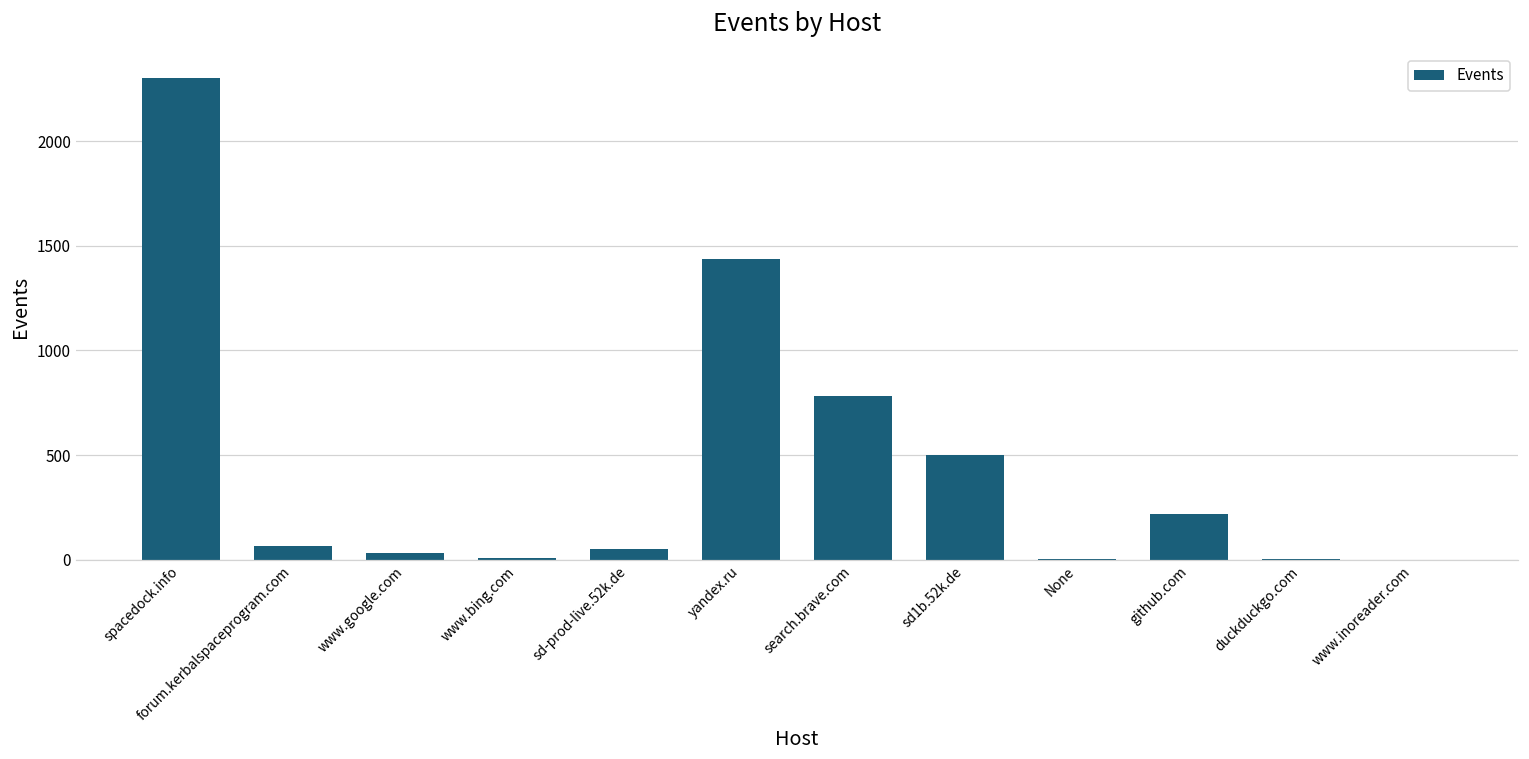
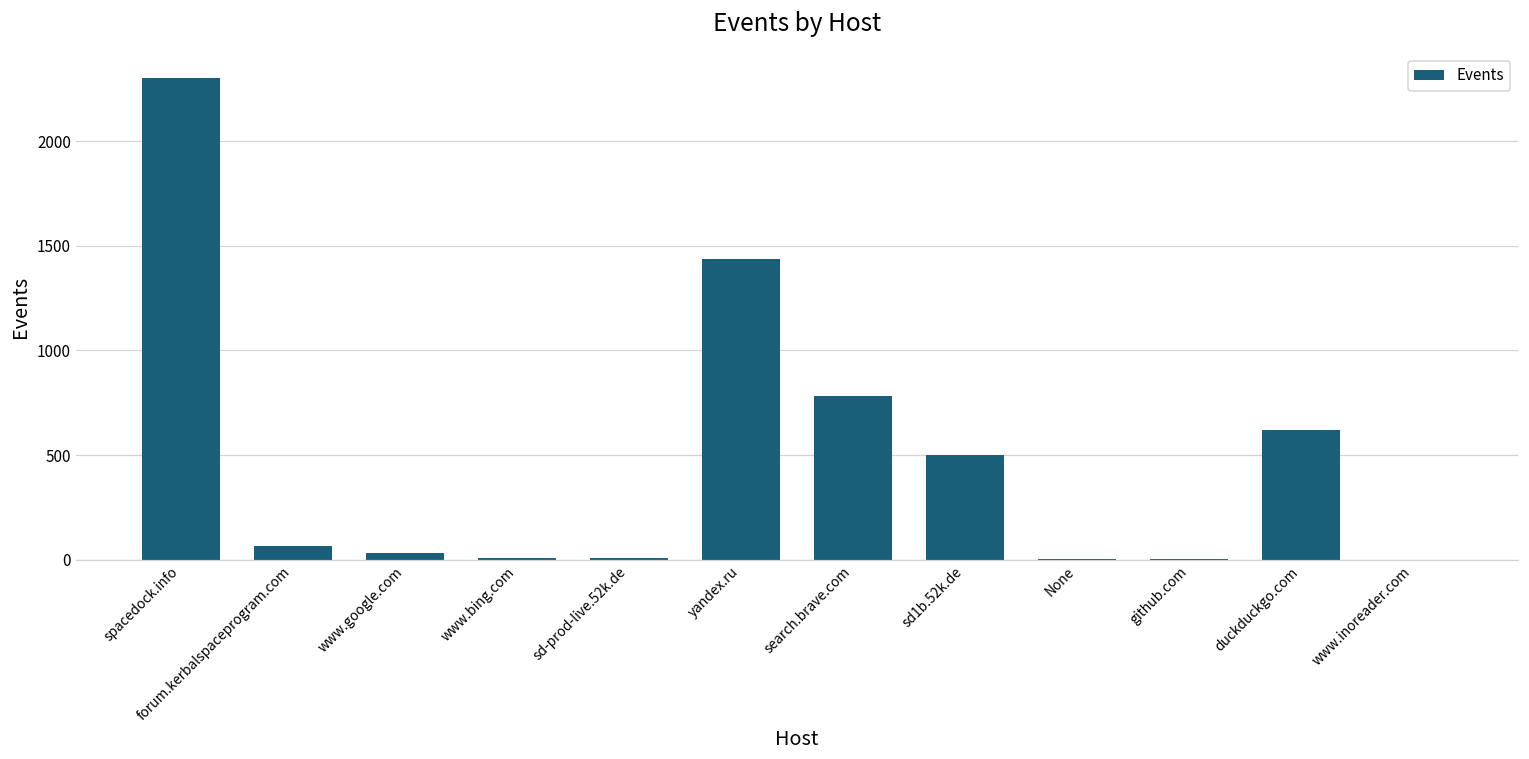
sd-prod-live.52k.de: 50 -> 10
github.com: 220 -> 0
duckduckgo.com: 0 -> 620
